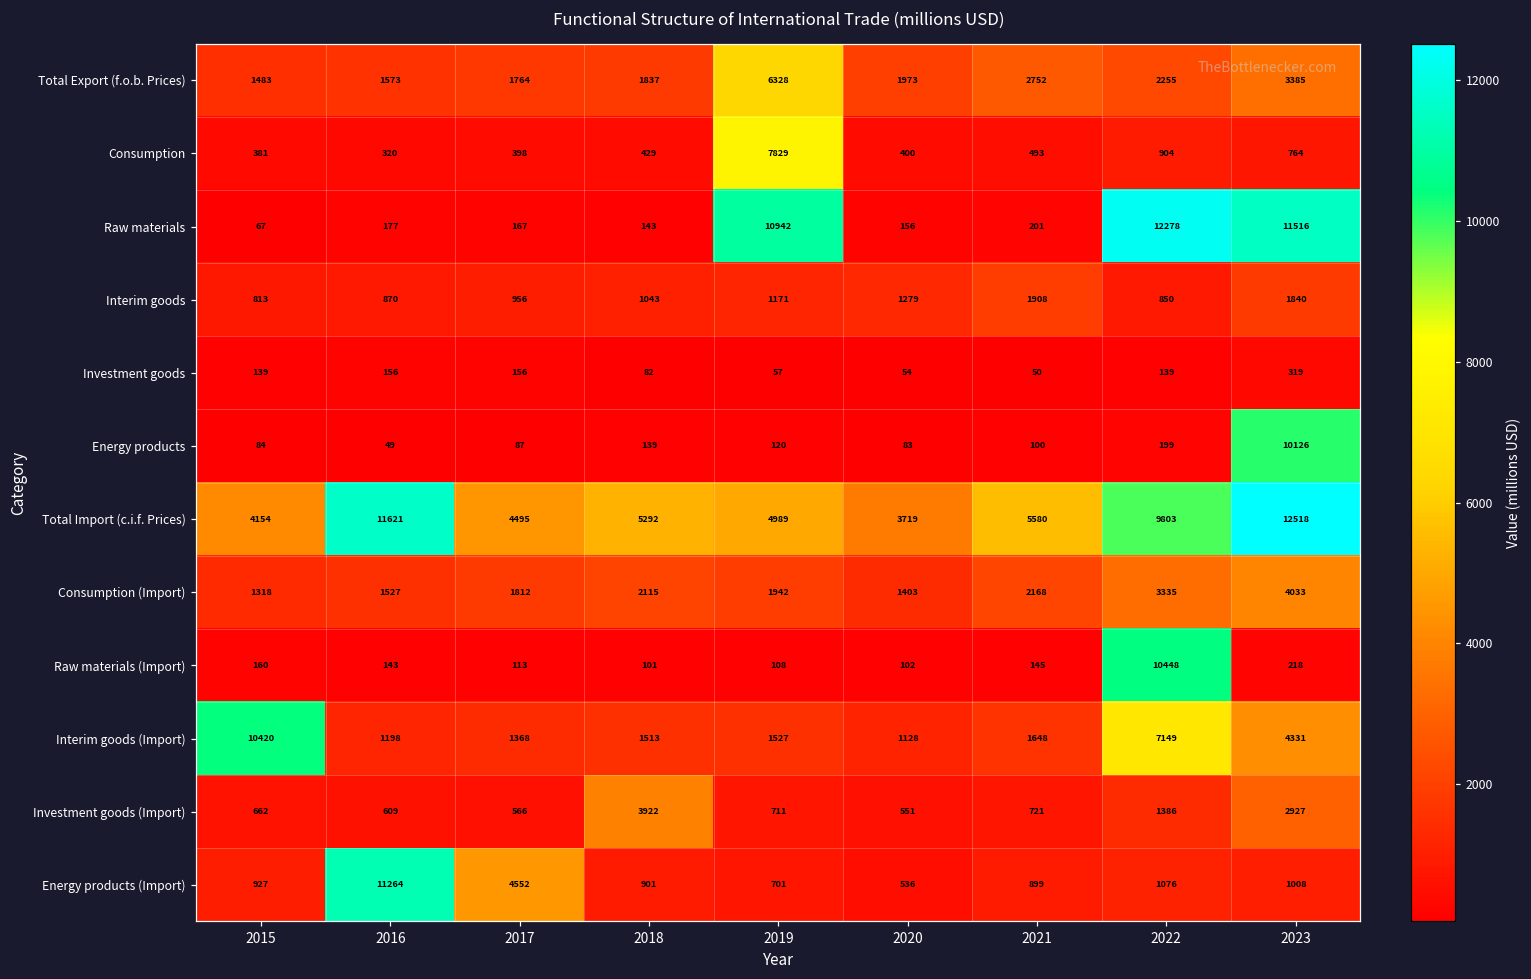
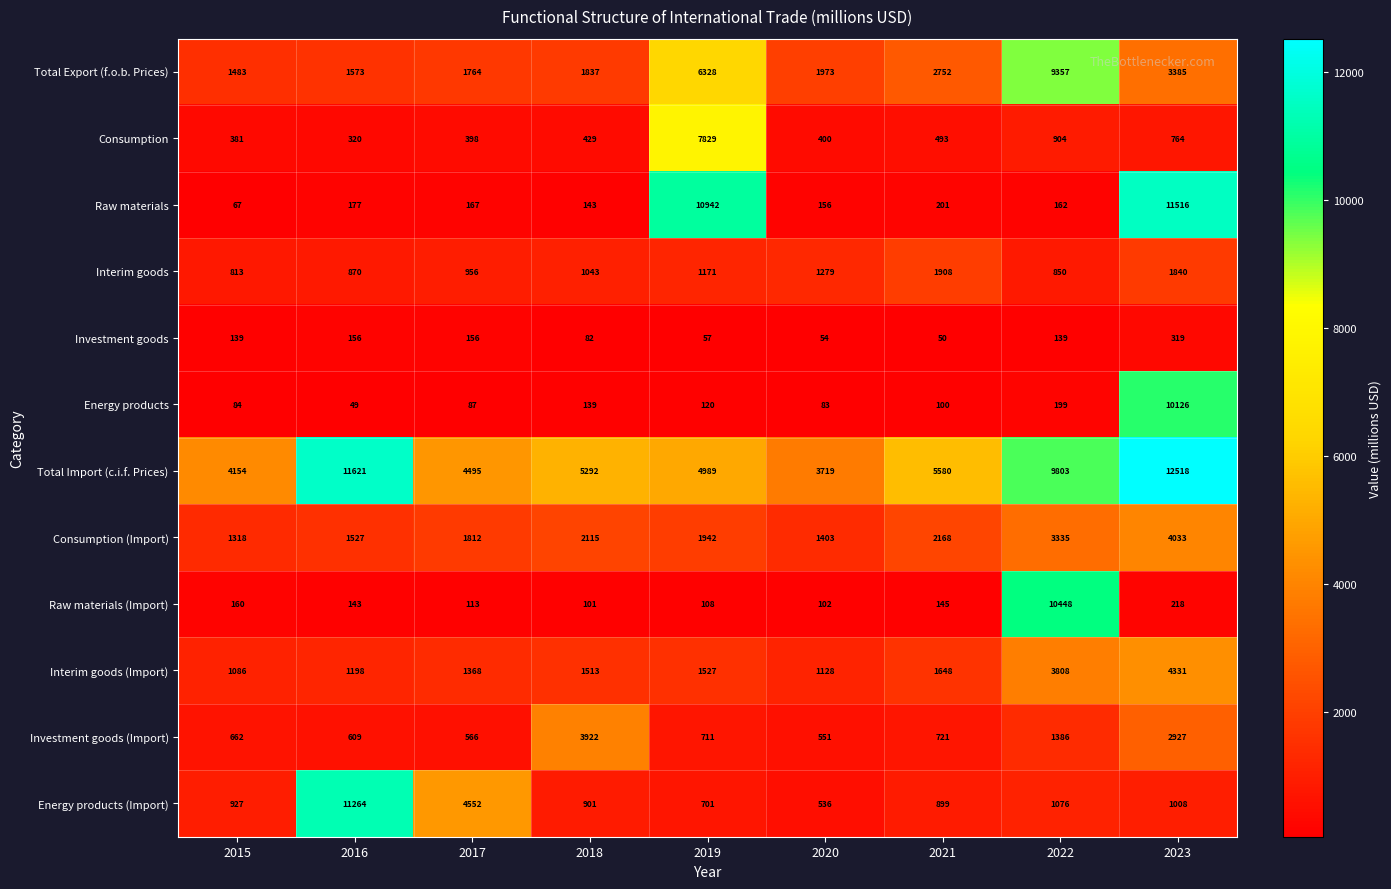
Total Export (f.o.b. Prices), 2022: 2255 -> 9357
Raw materials, 2022: 12278 -> 162
Interim goods (Import), 2015: 10420 -> 1086
Interim goods (Import), 2022: 7149 -> 3808
